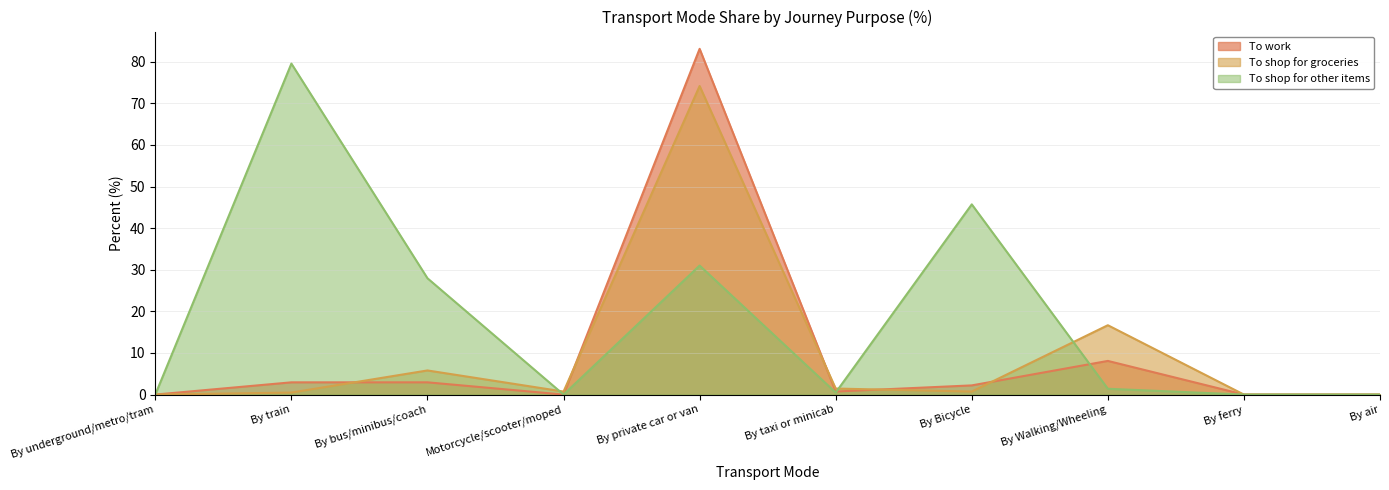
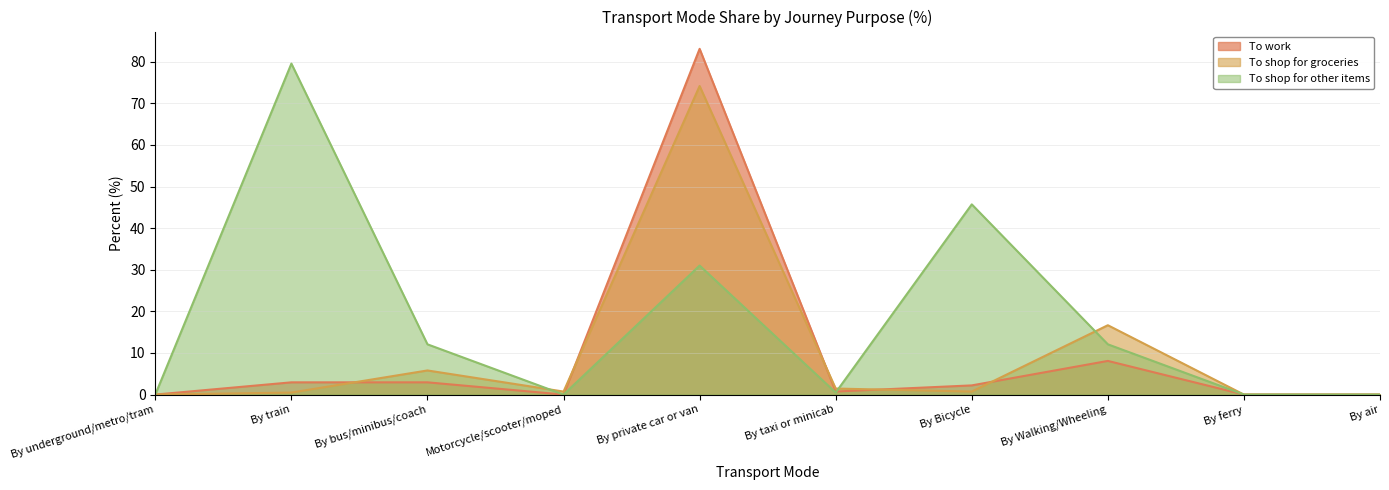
To shop for other items, By bus/minibus/coach: 28 -> 12
To shop for other items, By Walking/Wheeling: 1 -> 12
